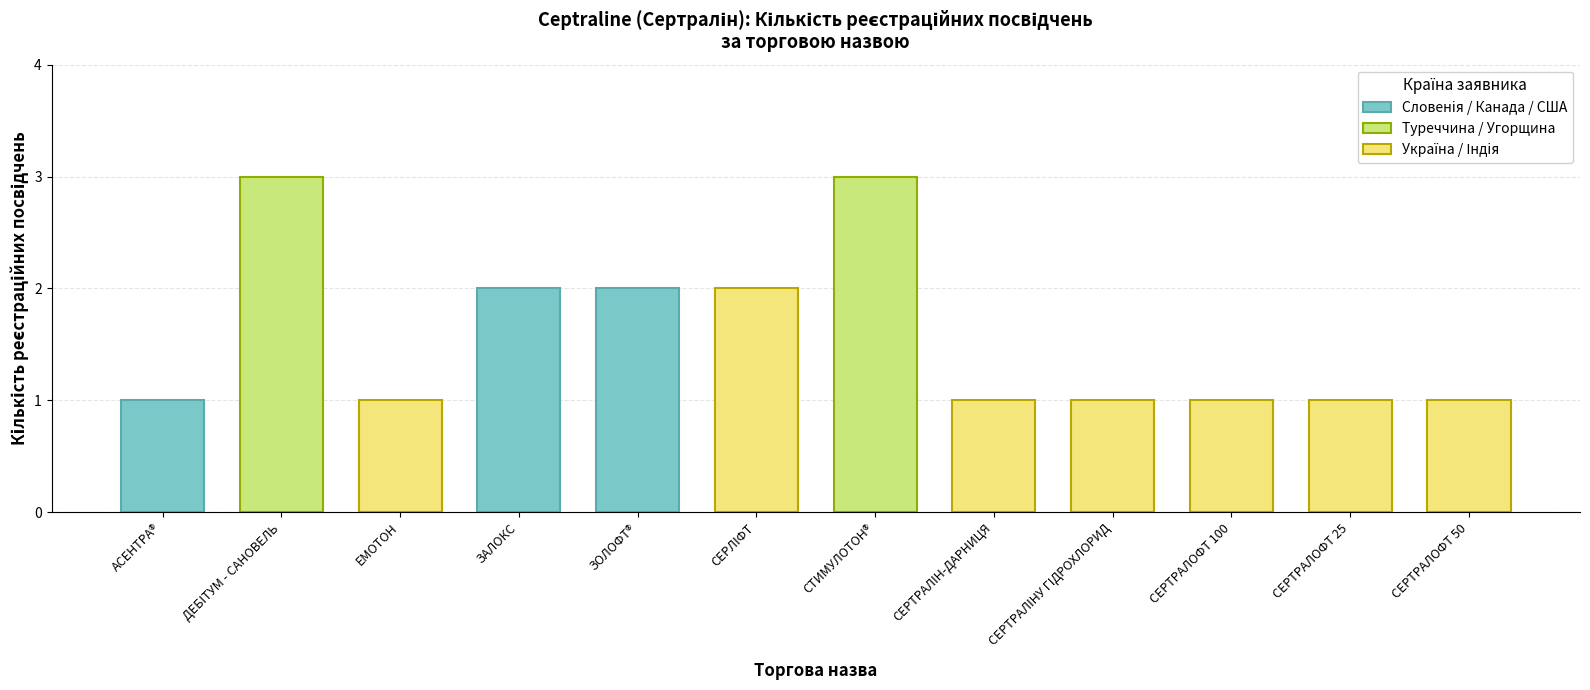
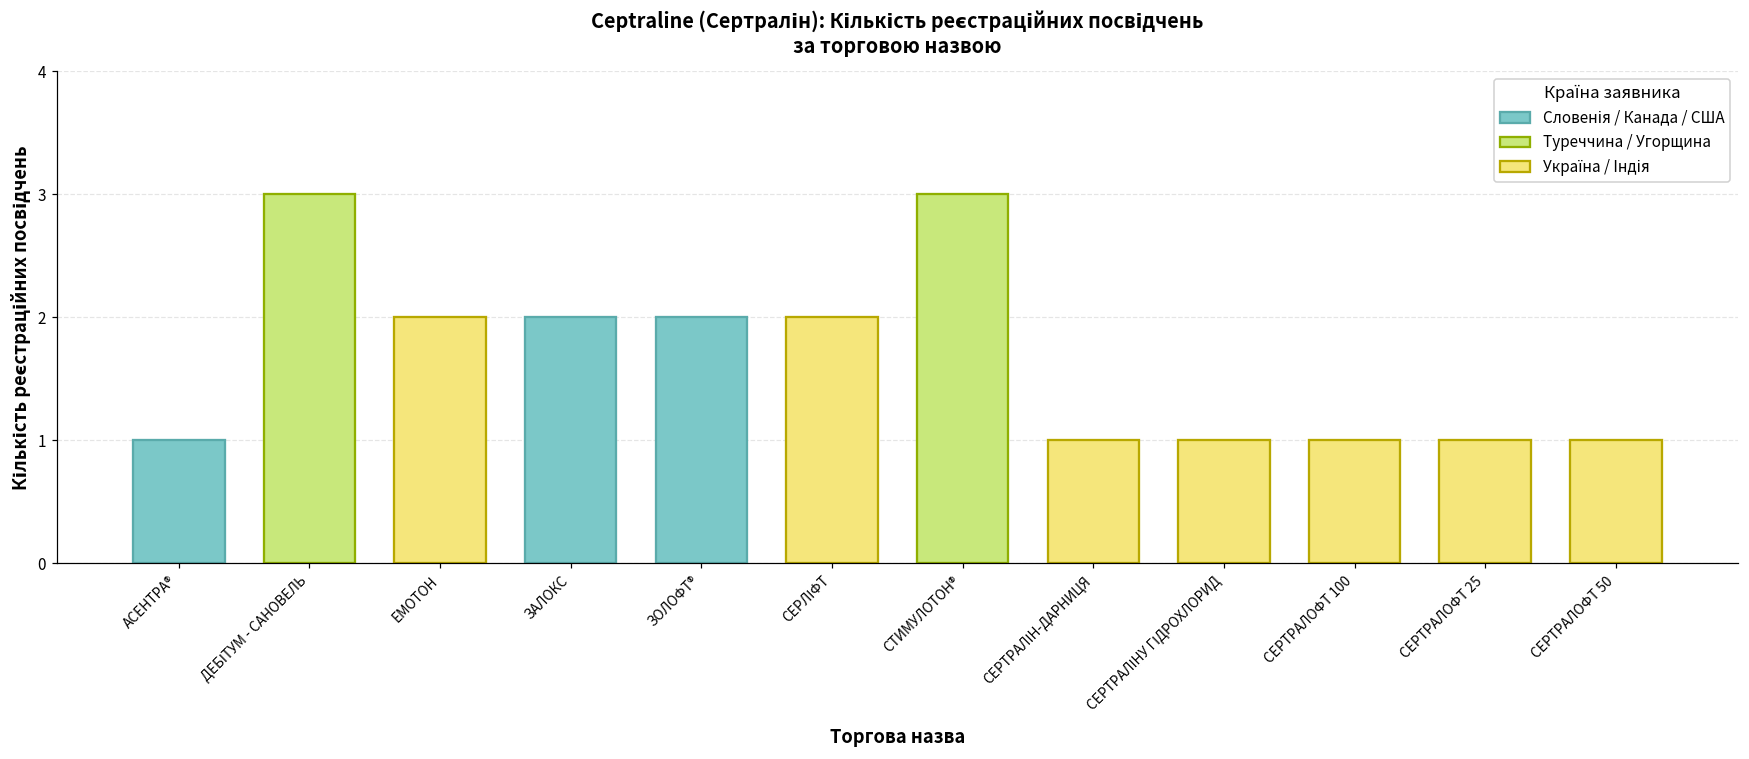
ЕМОТОН: 1 -> 2
